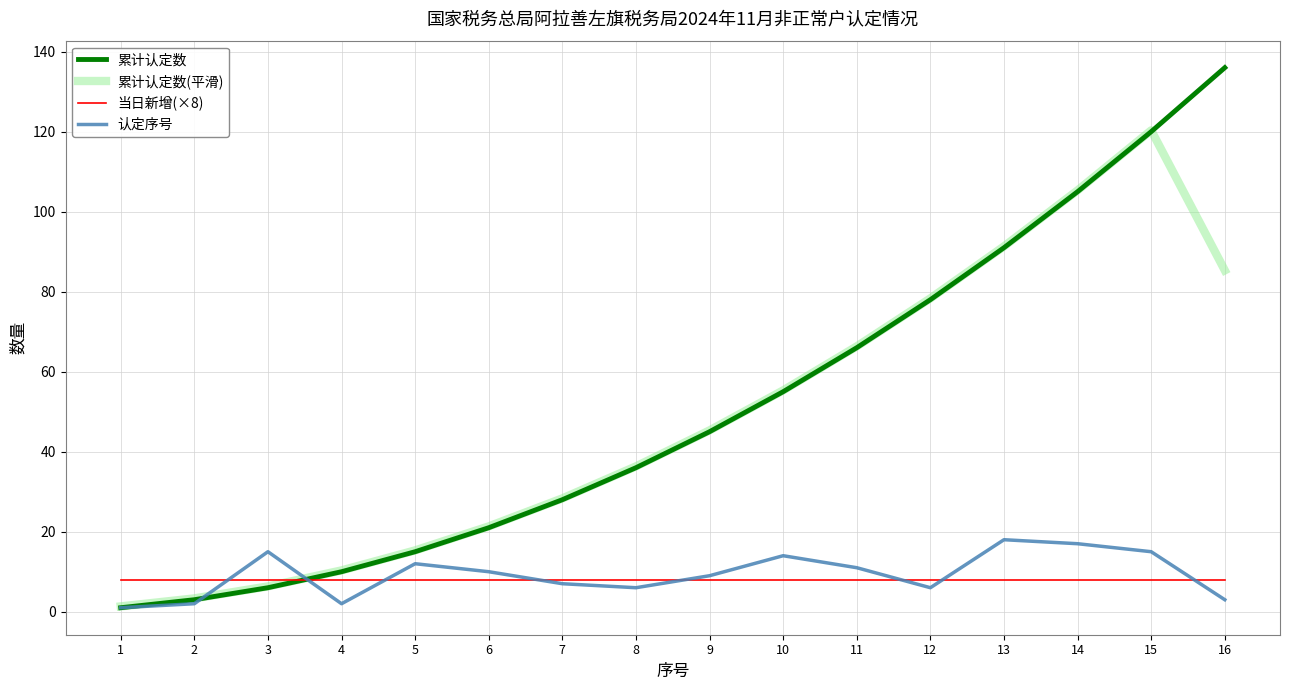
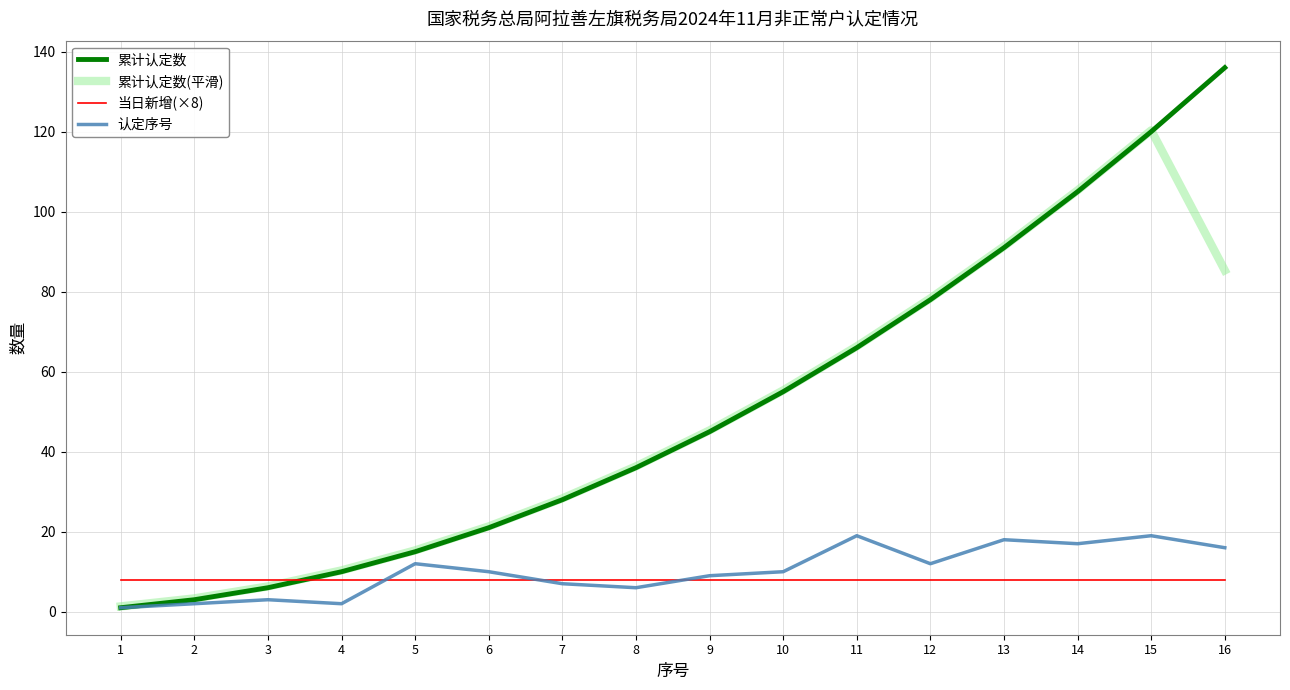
认定序号, 3: 15 -> 3
认定序号, 10: 14 -> 10
认定序号, 11: 11 -> 19
认定序号, 12: 6 -> 12
认定序号, 15: 15 -> 19
认定序号, 16: 3 -> 16
